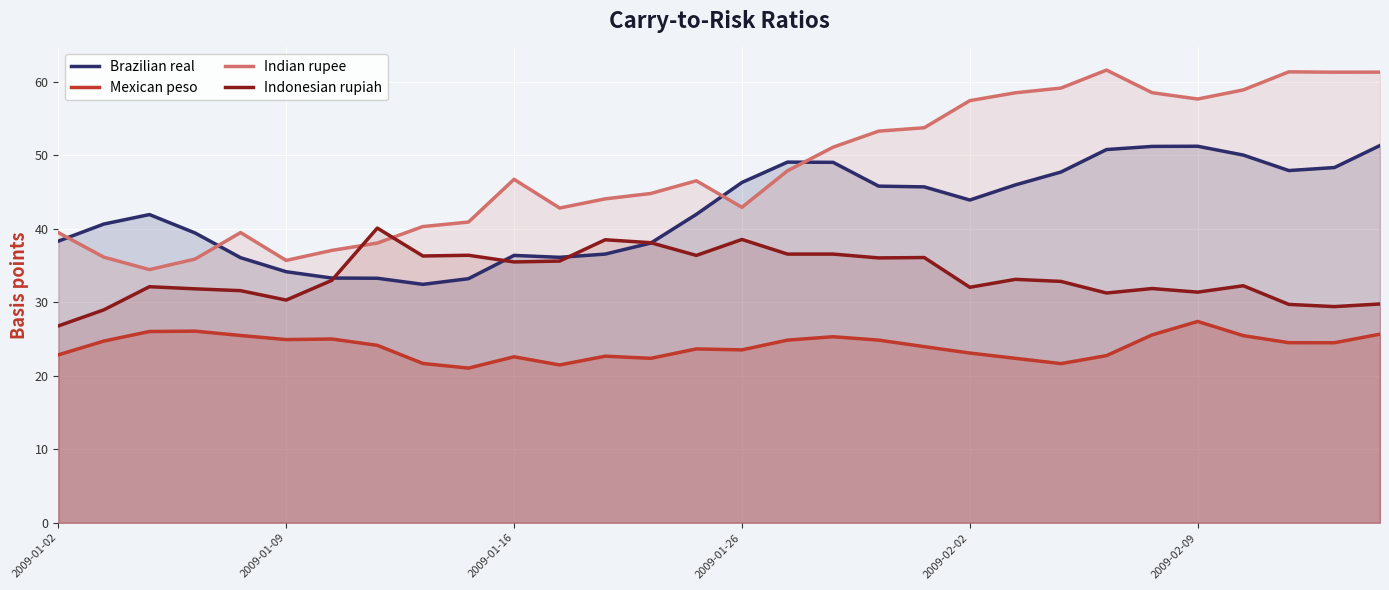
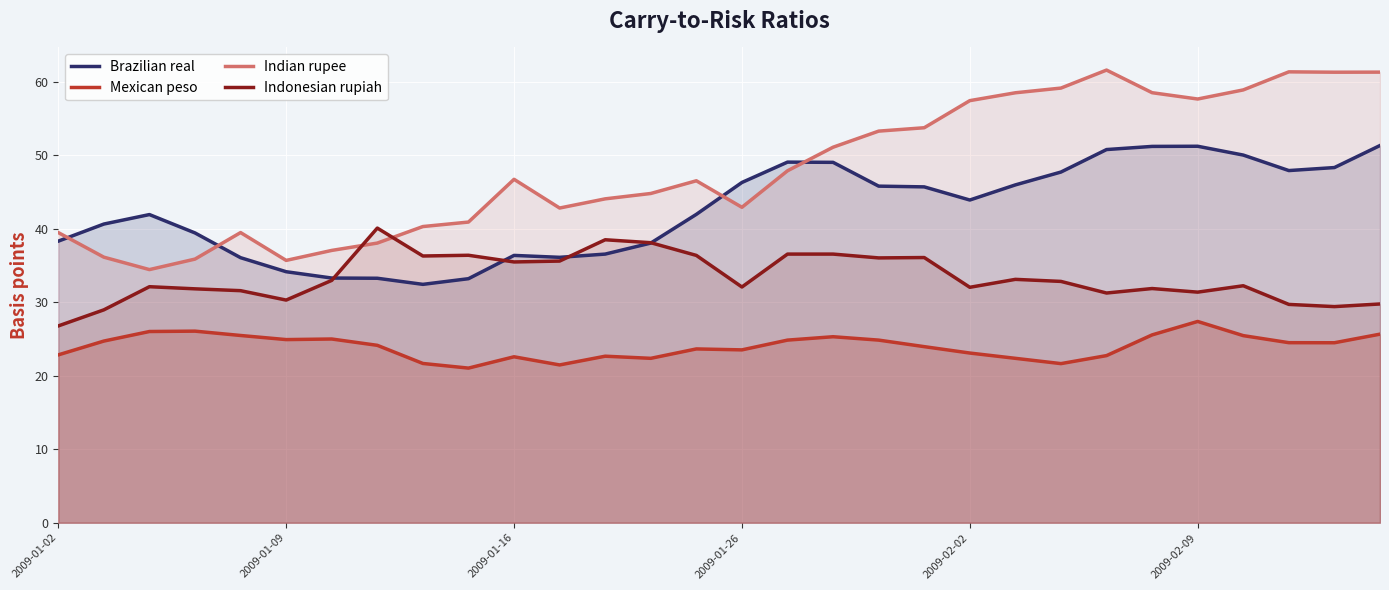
Indonesian rupiah, 2009-01-26: 39 -> 32
